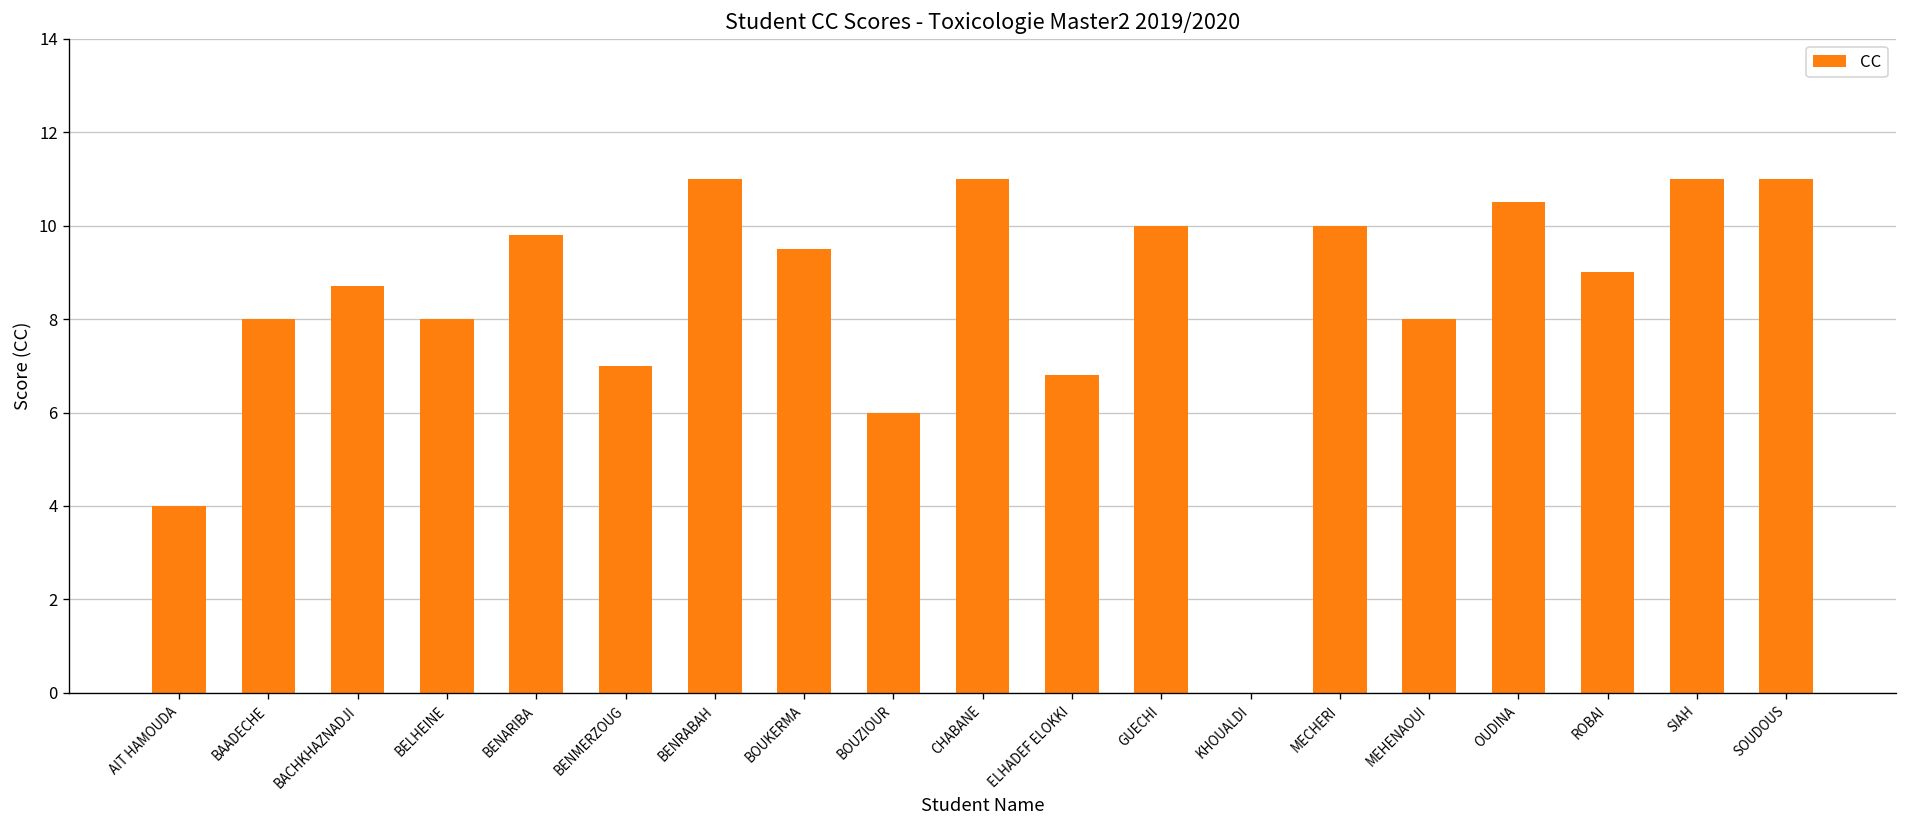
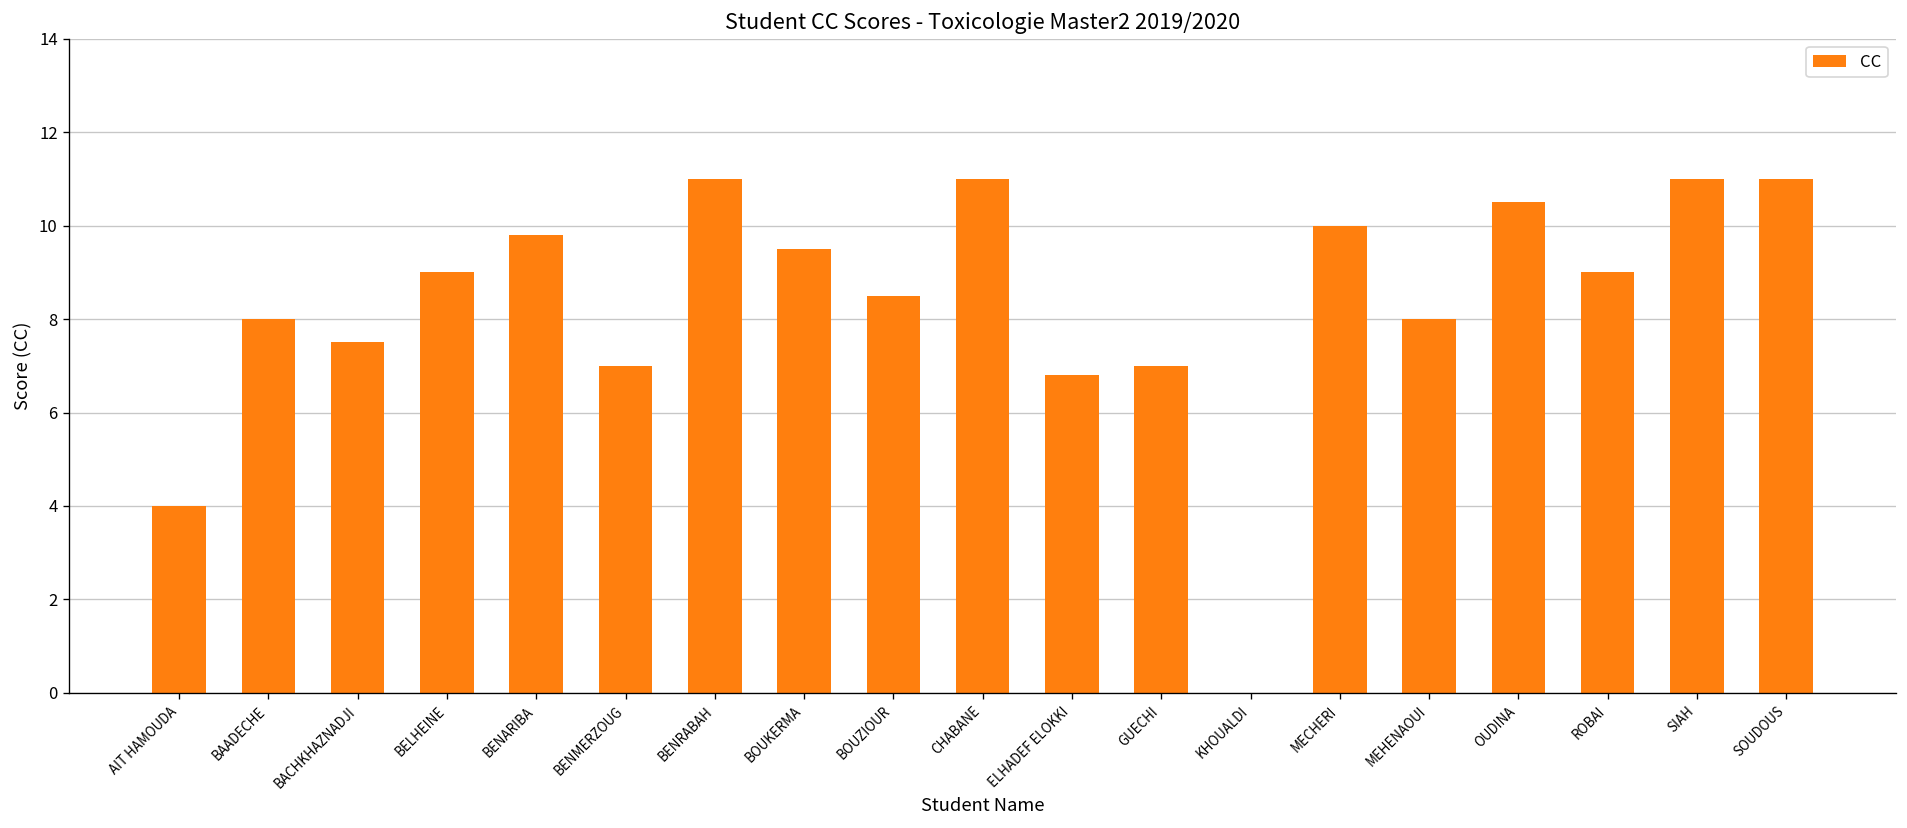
BACHKHAZNADJI: 8.7 -> 7.5
BELHEINE: 8 -> 9
BOUZIOUR: 6.0 -> 8.5
GUECHI: 10 -> 7
